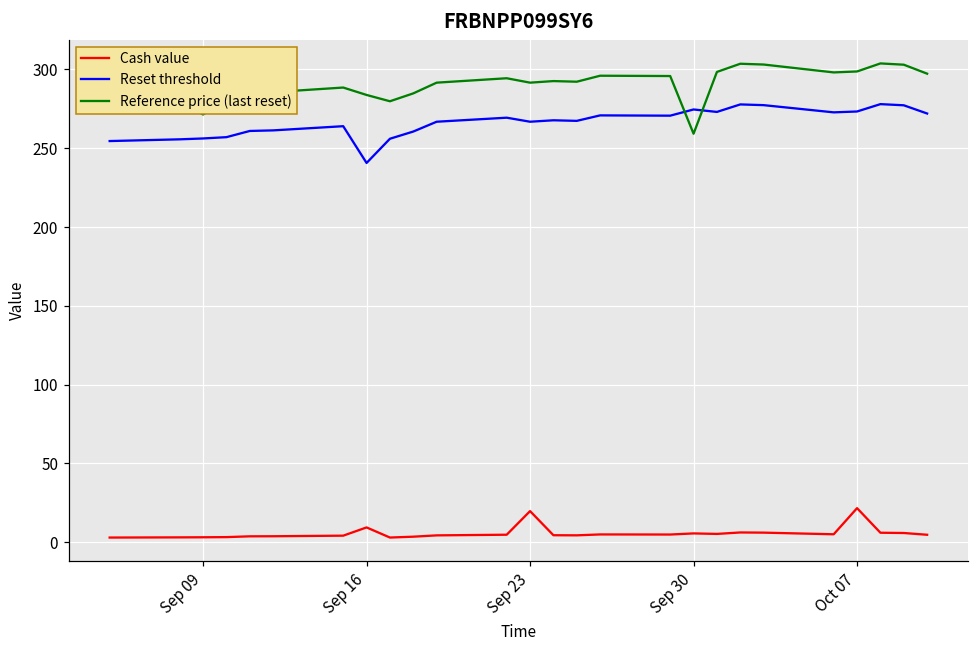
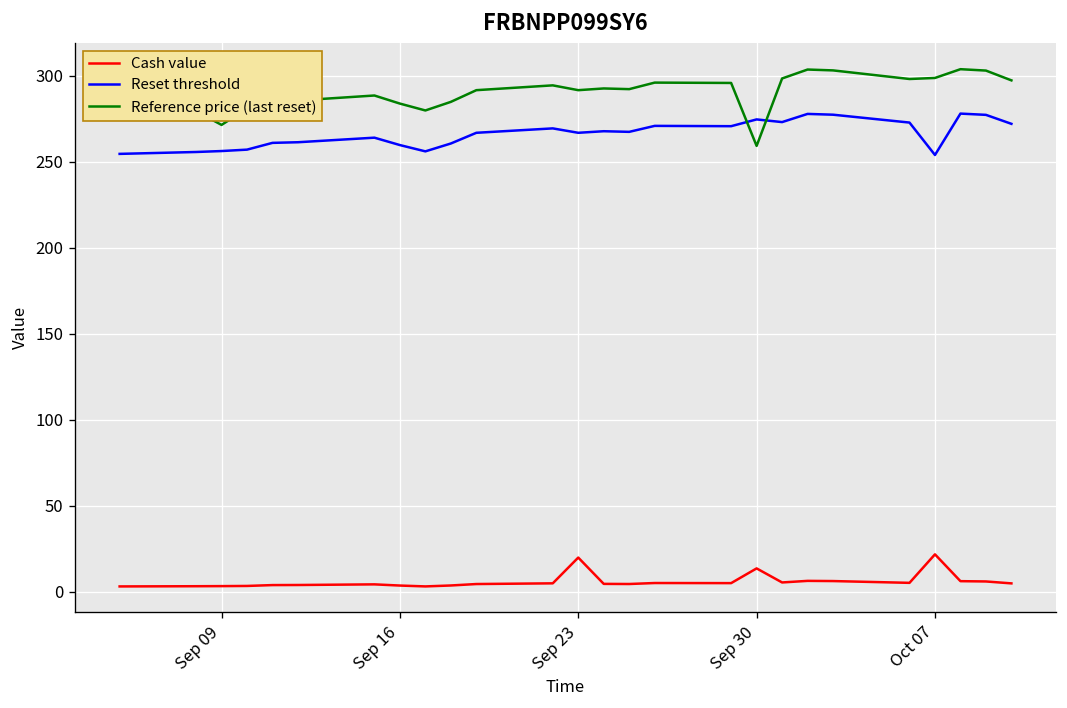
Cash value, Sep 16: 9 -> 4
Reset threshold, Sep 16: 241 -> 260
Cash value, Sep 30: 6 -> 13
Reset threshold, Oct 07: 273 -> 254
